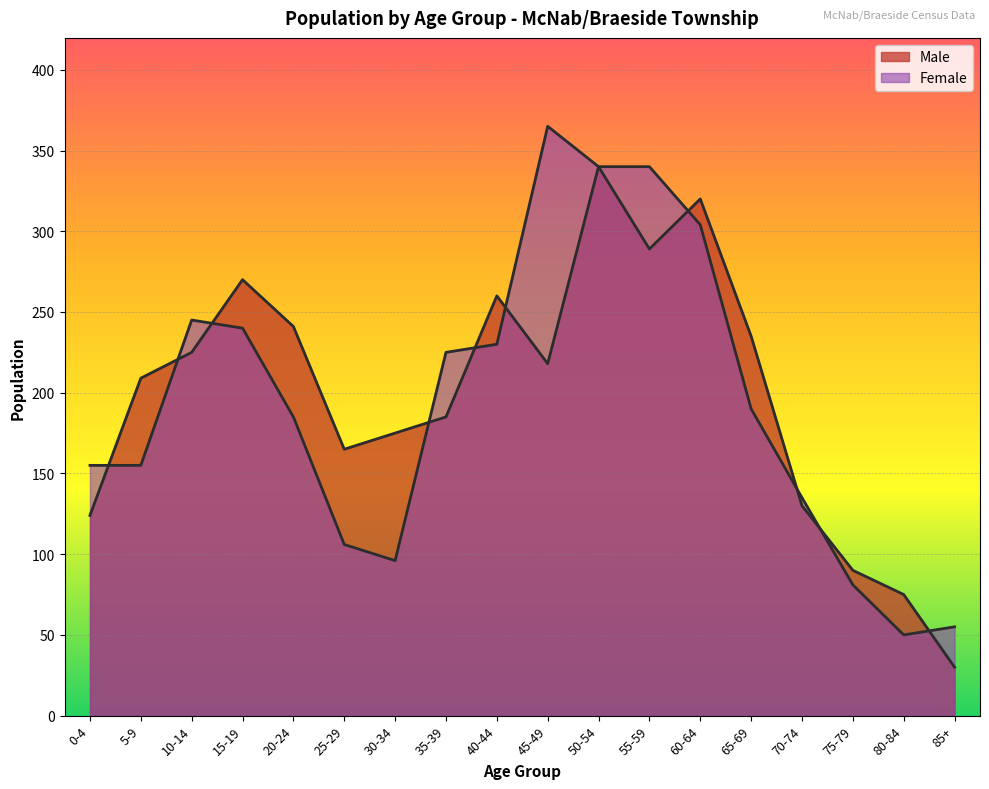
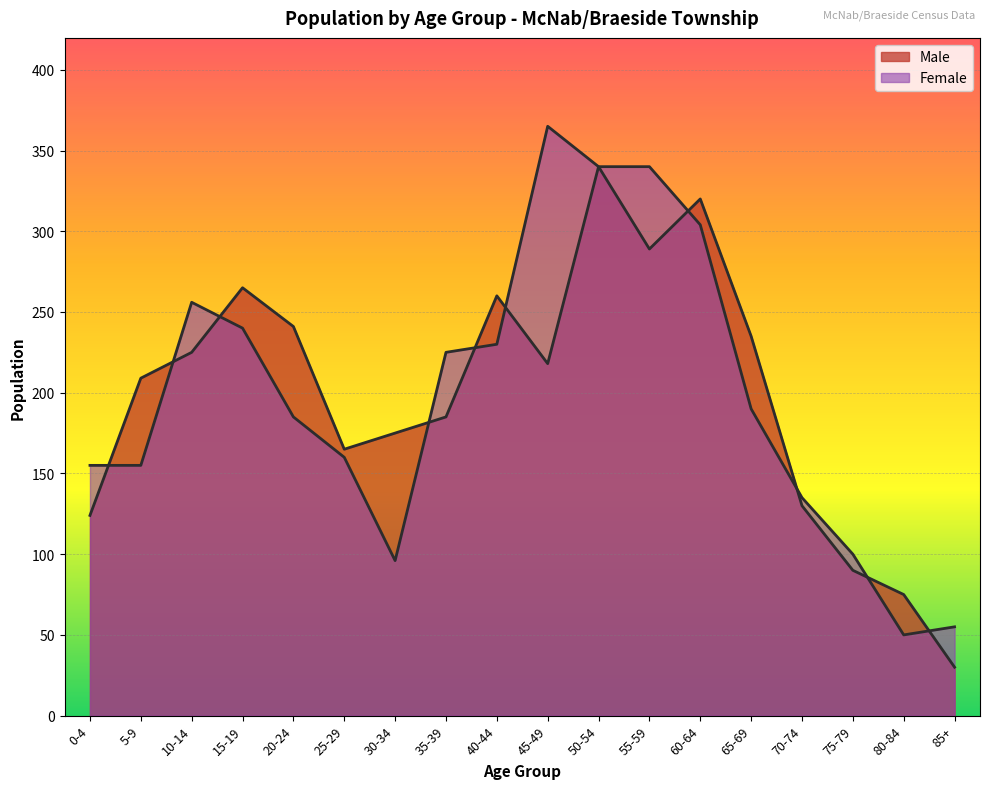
Female, 10-14: 245 -> 256
Male, 15-19: 270 -> 265
Female, 25-29: 106 -> 160
Female, 75-79: 81 -> 100
